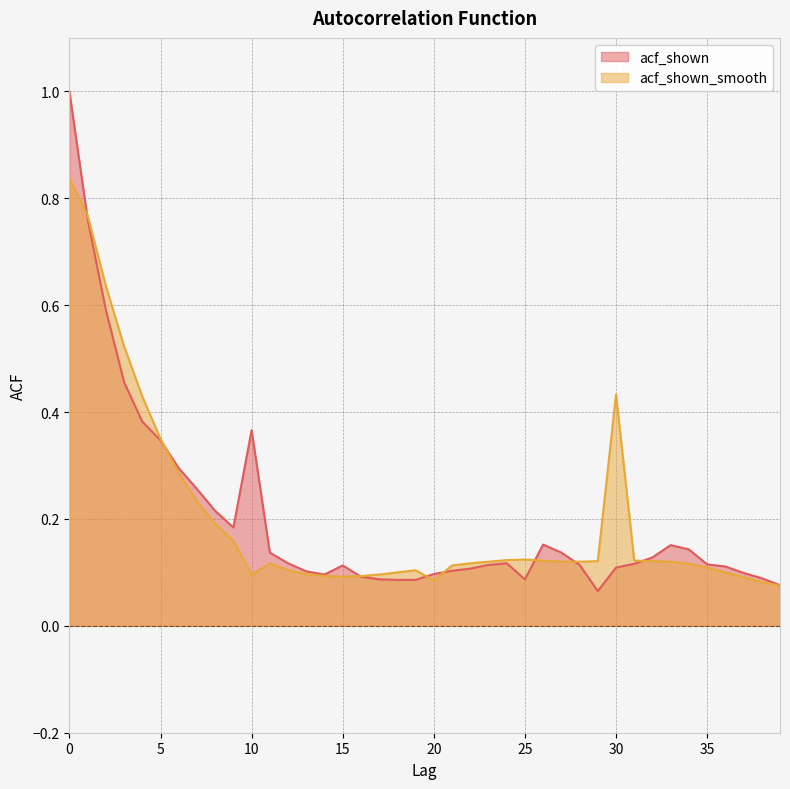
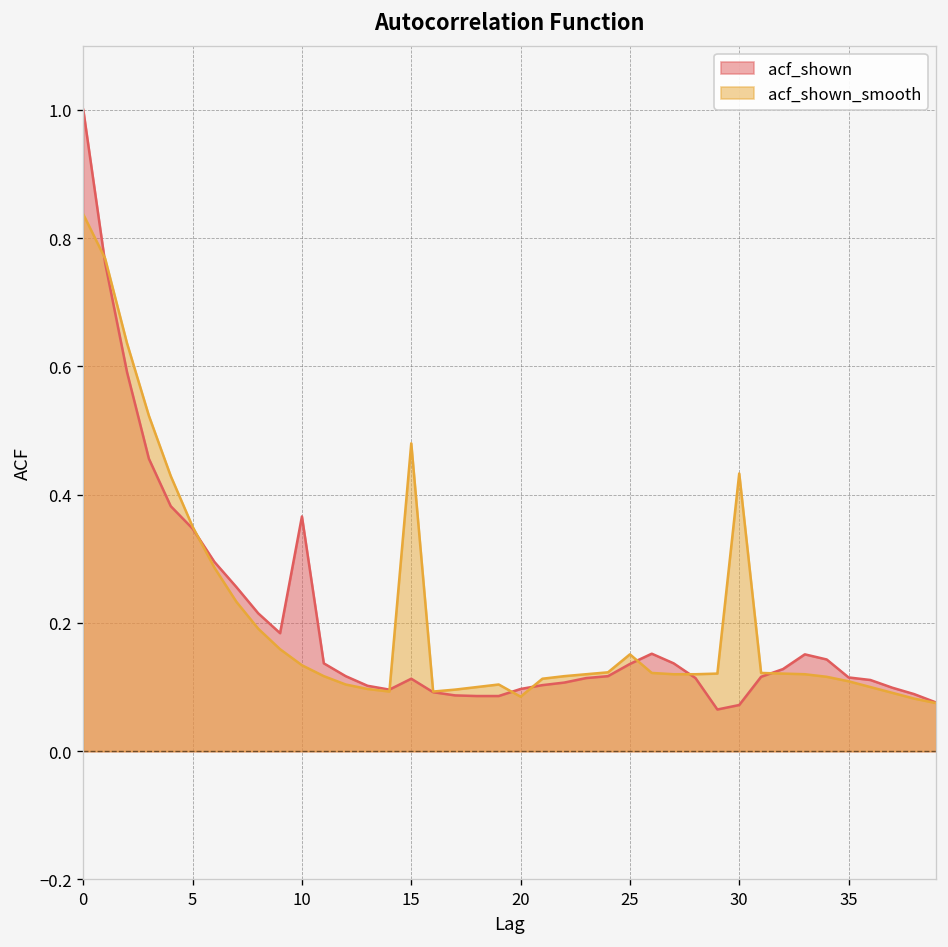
acf_shown_smooth, 10: 0.10 -> 0.13
acf_shown_smooth, 15: 0.09 -> 0.48
acf_shown, 25: 0.09 -> 0.14
acf_shown_smooth, 25: 0.12 -> 0.15
acf_shown, 30: 0.11 -> 0.07
